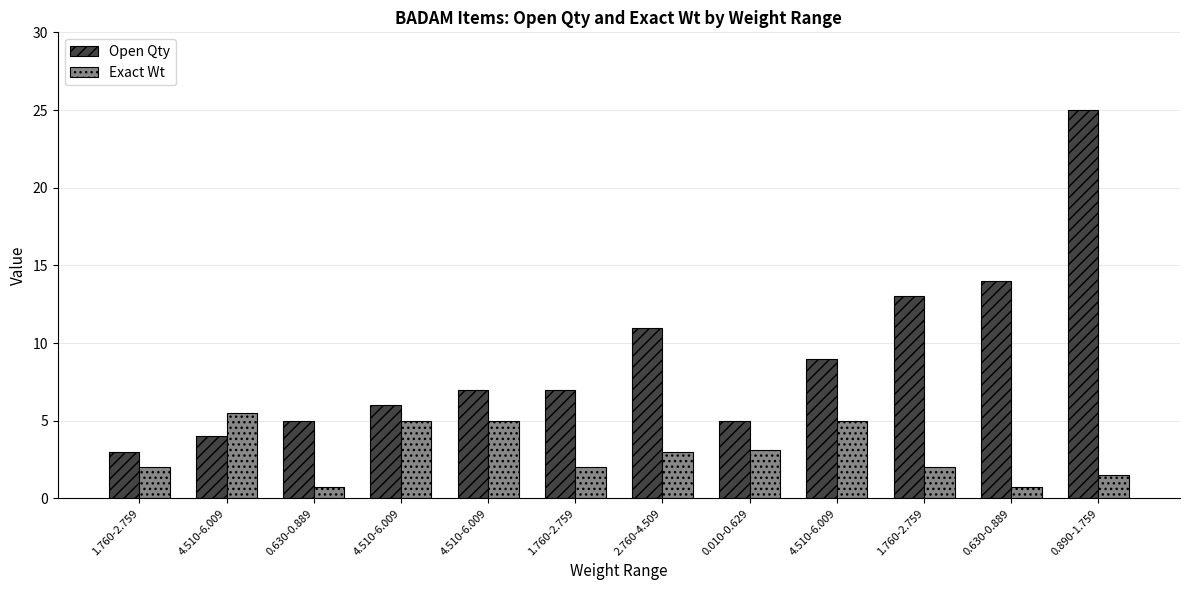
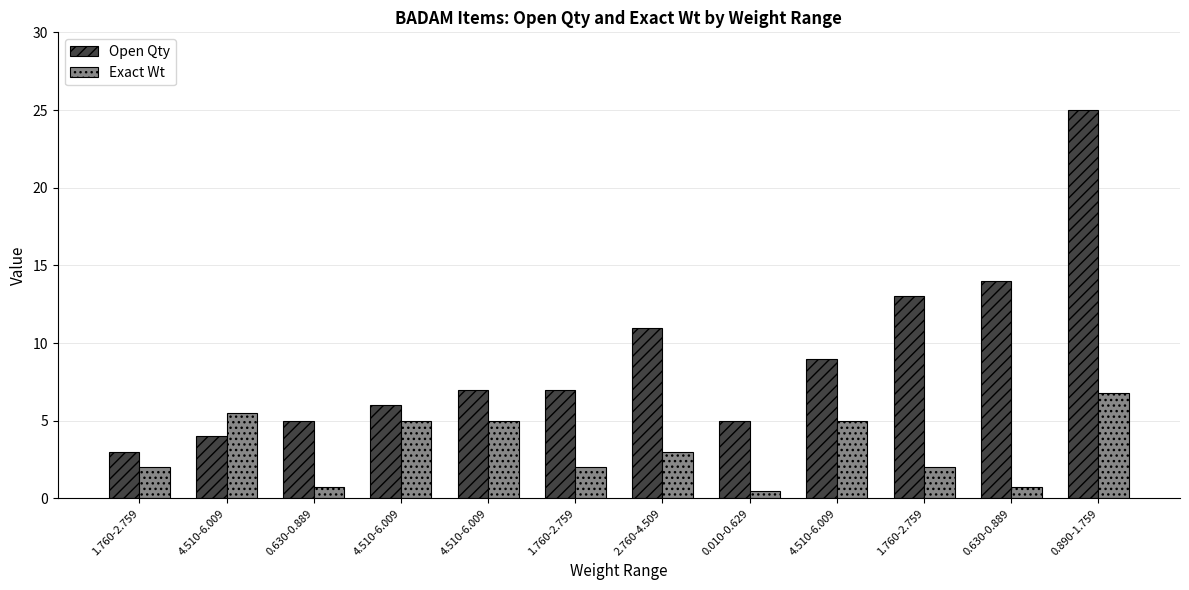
Exact Wt, 0.010-0.629: 3.1 -> 0.5
Exact Wt, 0.890-1.759: 1.5 -> 6.8
